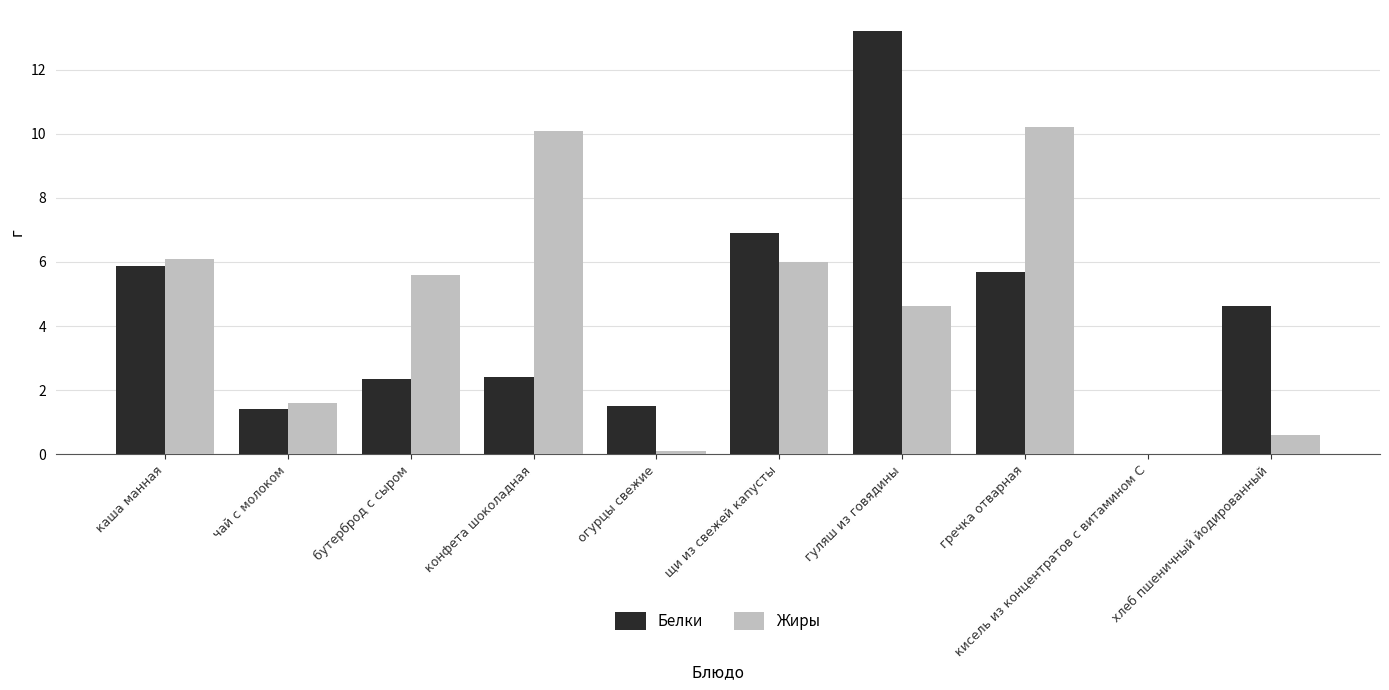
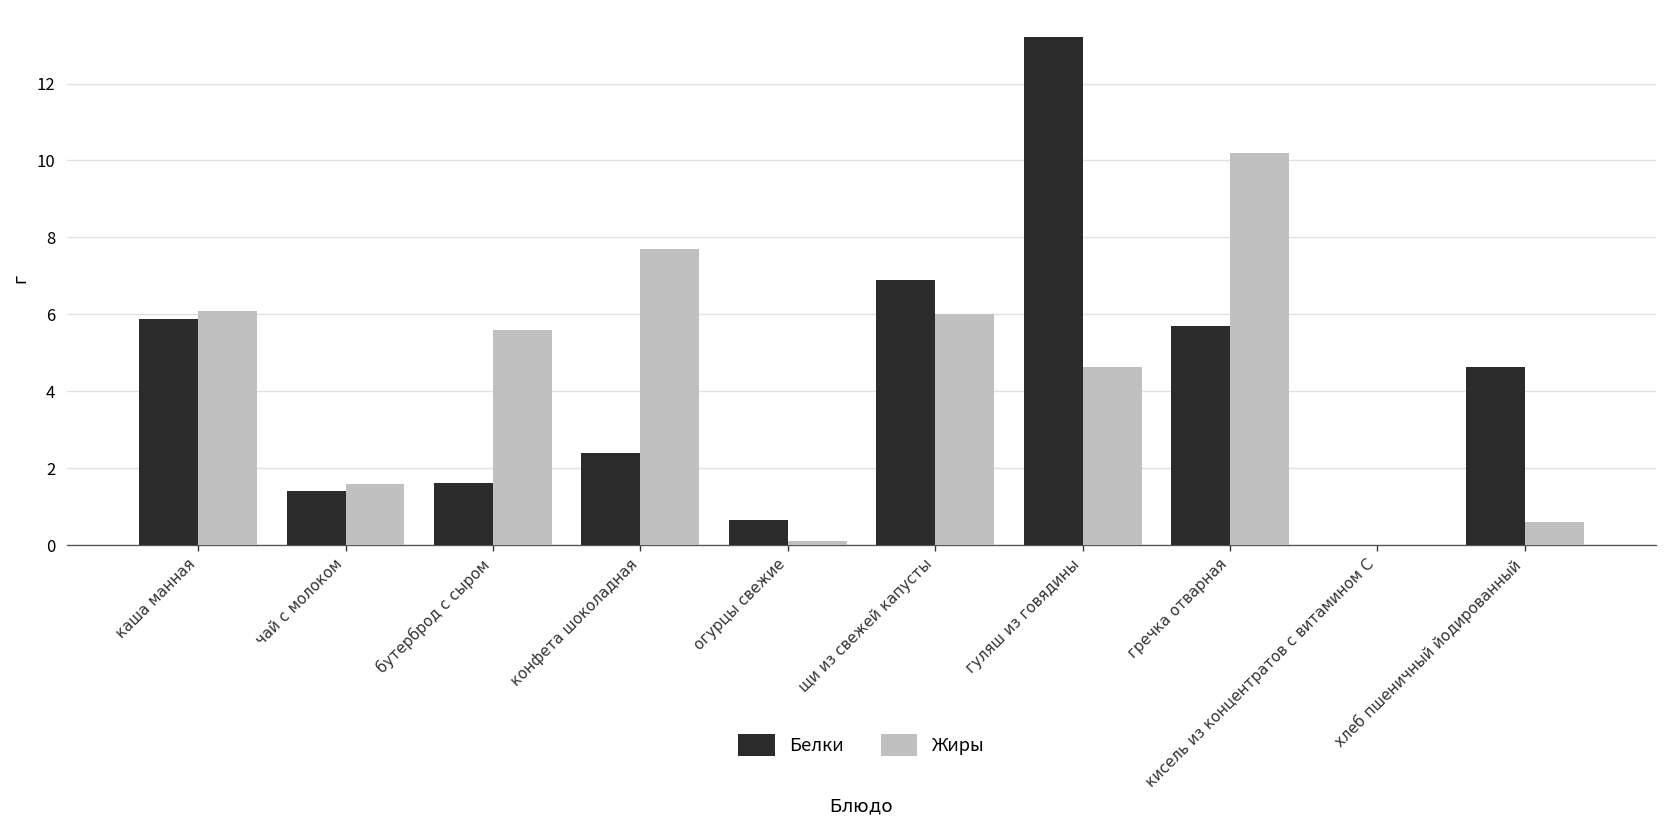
Белки, бутерброд с сыром: 2.3 -> 1.6
Жиры, конфета шоколадная: 10.1 -> 7.7
Белки, огурцы свежие: 1.5 -> 0.7
